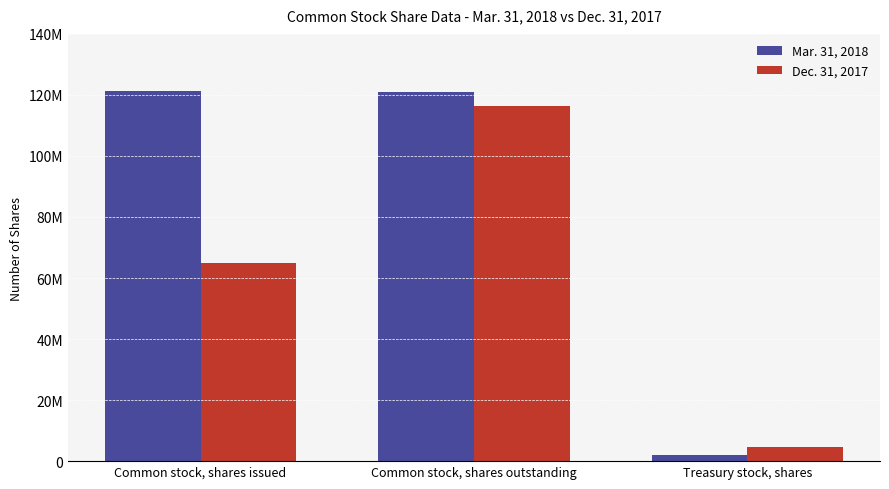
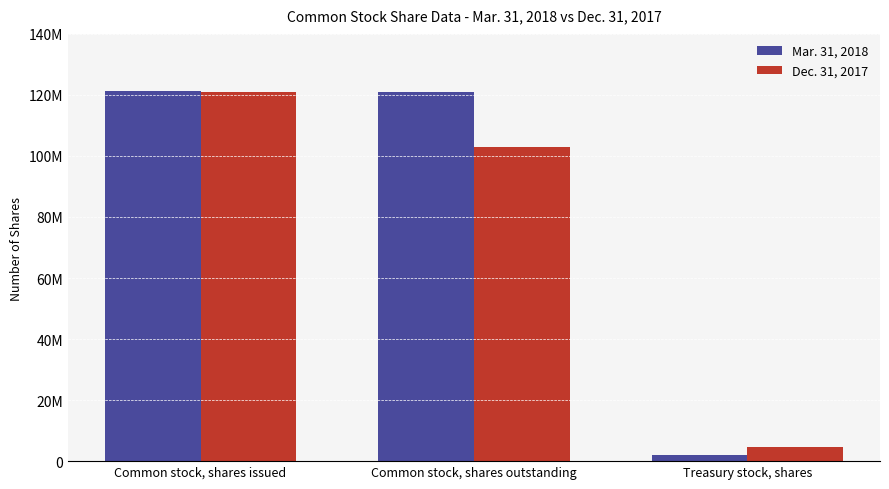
Dec. 31, 2017, Common stock, shares issued: 65000000 -> 121000000
Dec. 31, 2017, Common stock, shares outstanding: 116000000 -> 103000000
